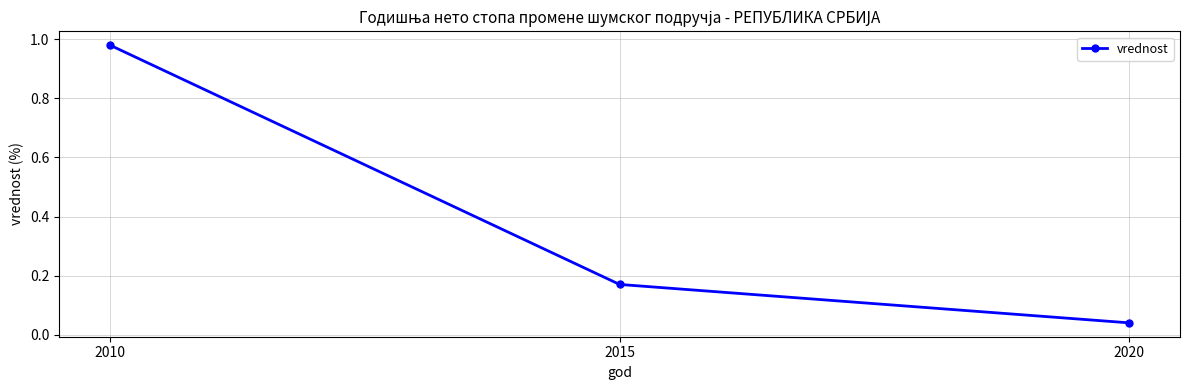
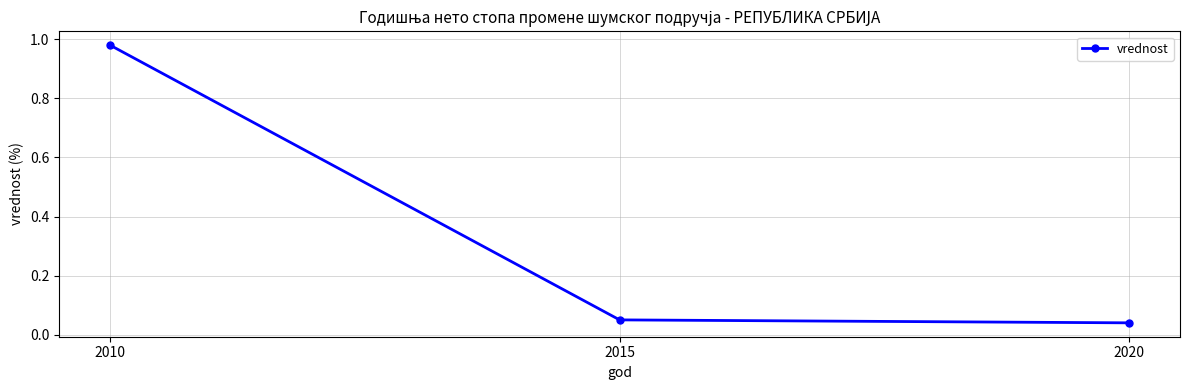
2015: 0.17 -> 0.05
